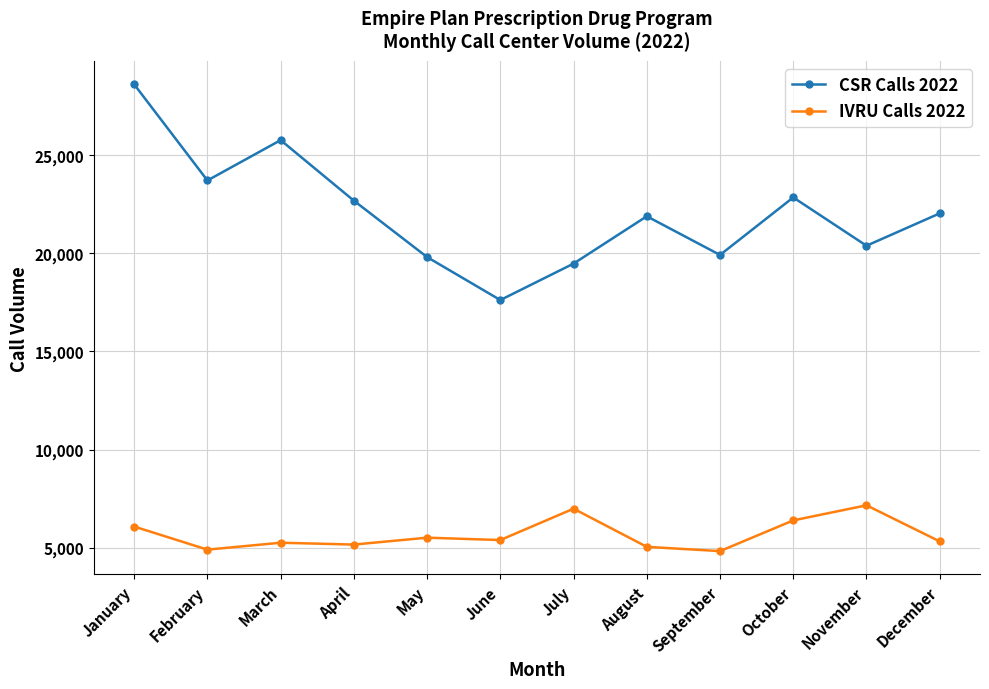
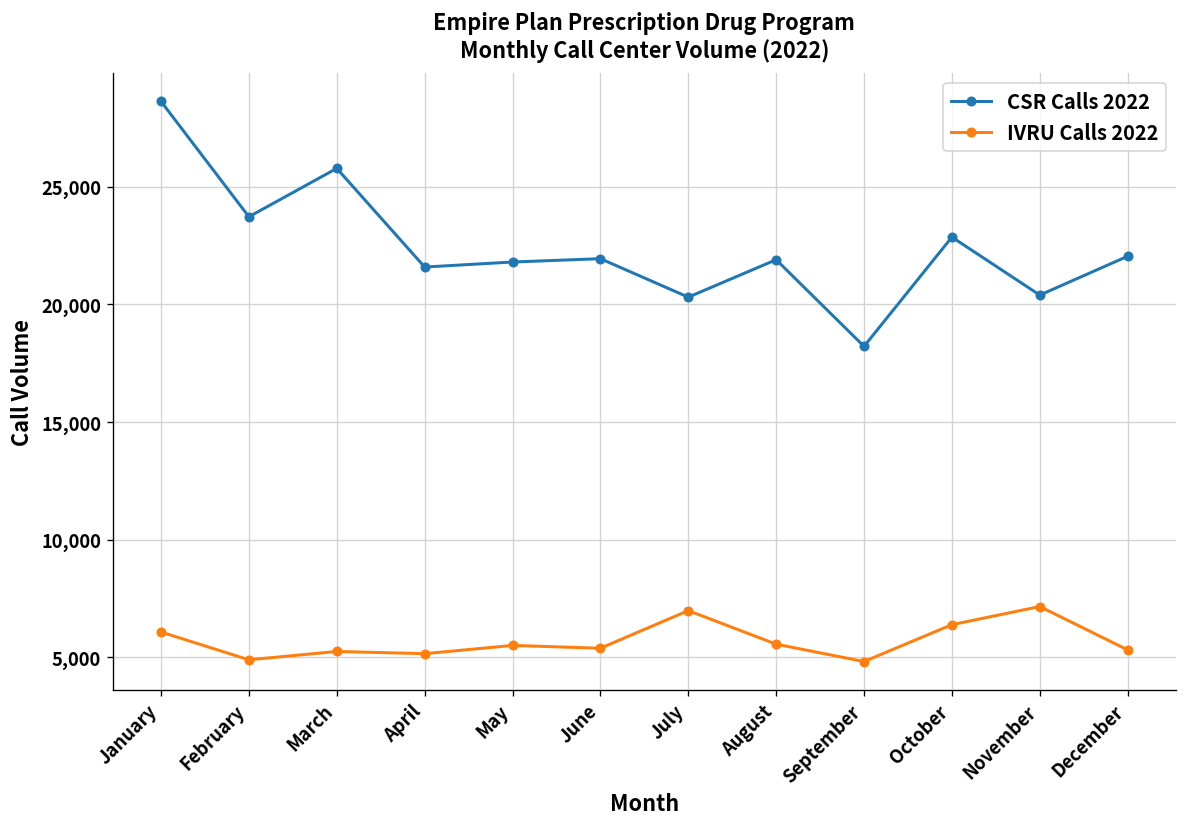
CSR Calls 2022, April: 22,700 -> 21,600
CSR Calls 2022, May: 19,800 -> 21,800
CSR Calls 2022, June: 17,600 -> 21,900
CSR Calls 2022, July: 19,500 -> 20,300
IVRU Calls 2022, August: 5,000 -> 5,600
CSR Calls 2022, September: 19,900 -> 18,200
